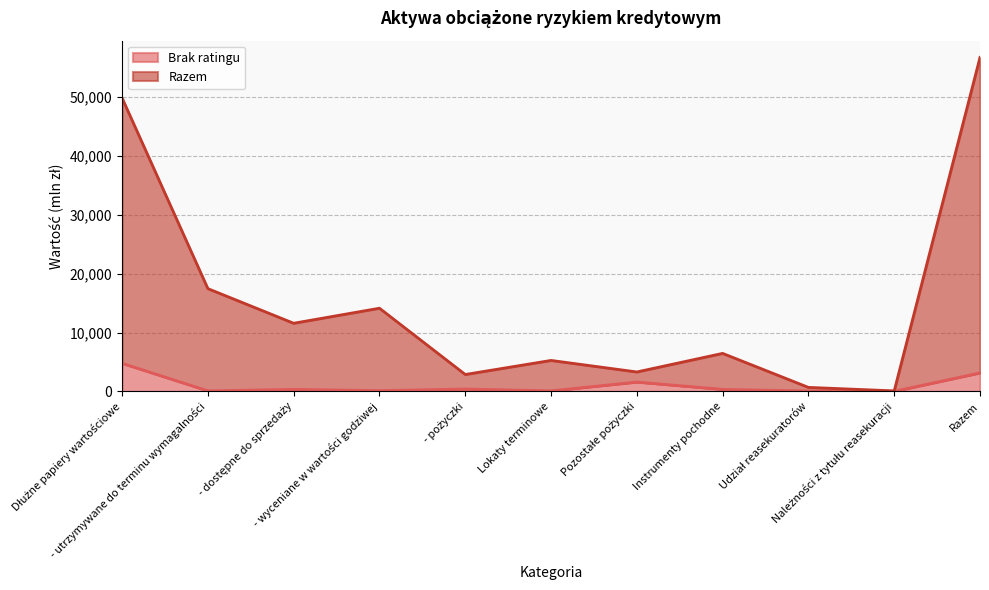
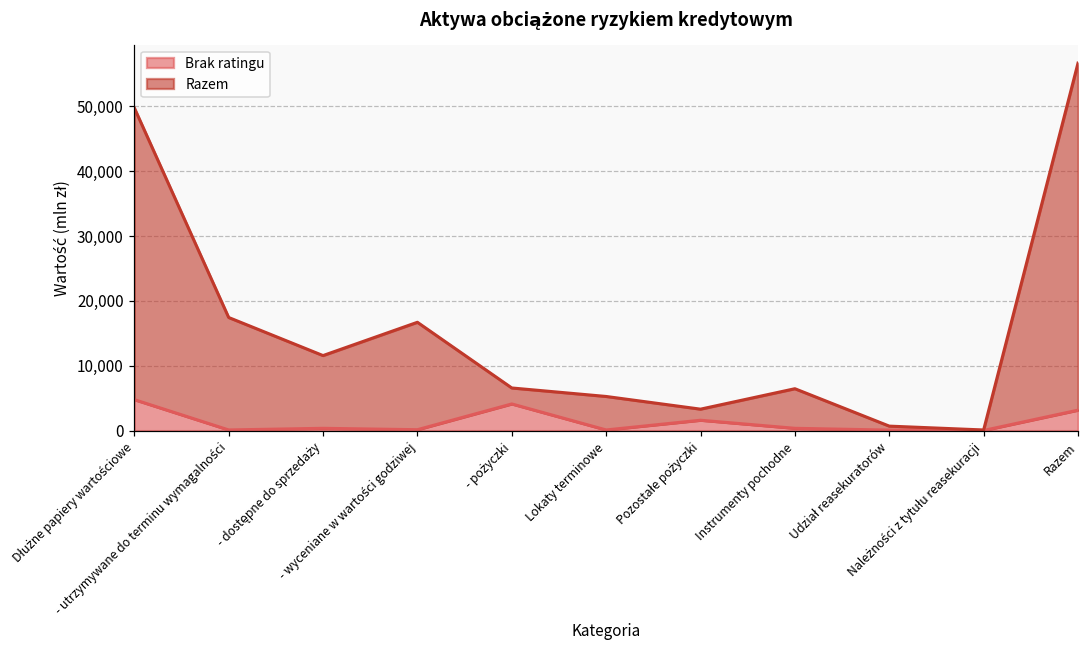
Razem, - wyceniane w wartości godziwej: 14,000 -> 17,000
Brak ratingu, - pożyczki: 0 -> 4,000
